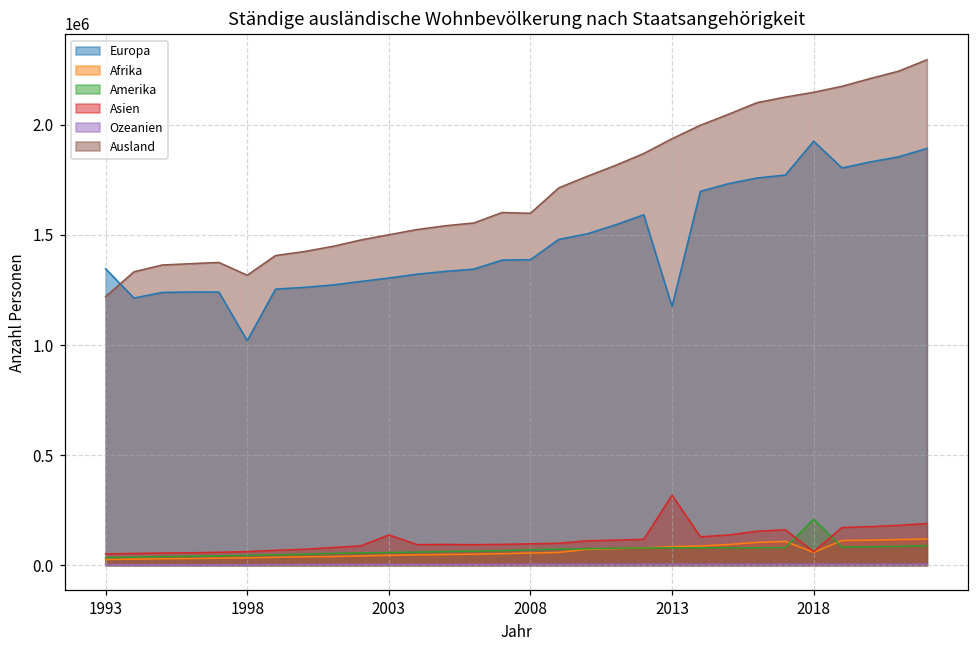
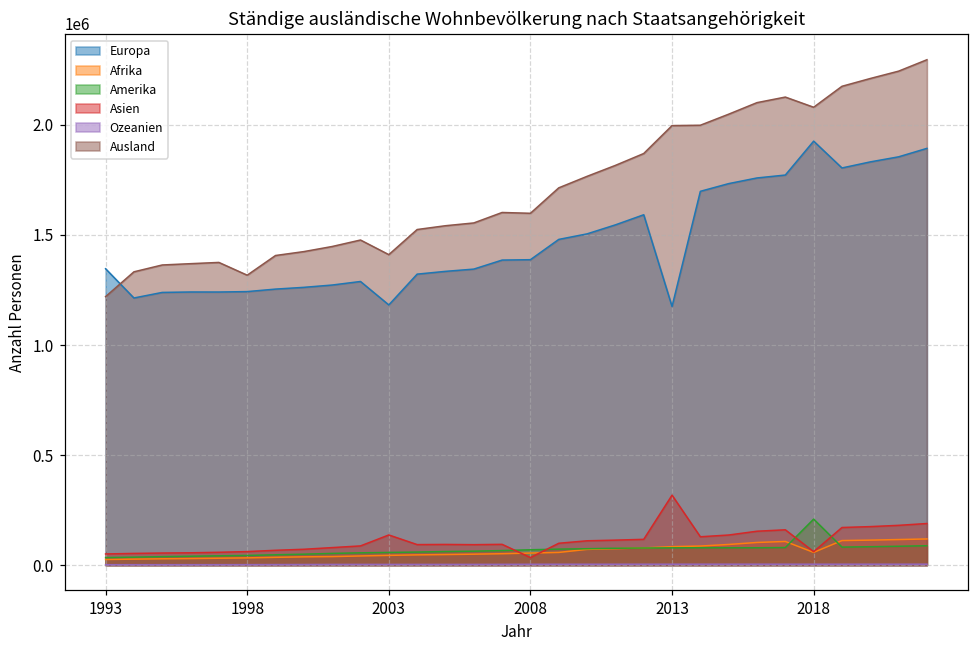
Europa, 1998: 1020000 -> 1240000
Europa, 2003: 1300000 -> 1180000
Ausland, 2003: 1500000 -> 1410000
Asien, 2008: 100000 -> 30000
Ausland, 2013: 1940000 -> 2000000
Ausland, 2018: 2150000 -> 2080000
